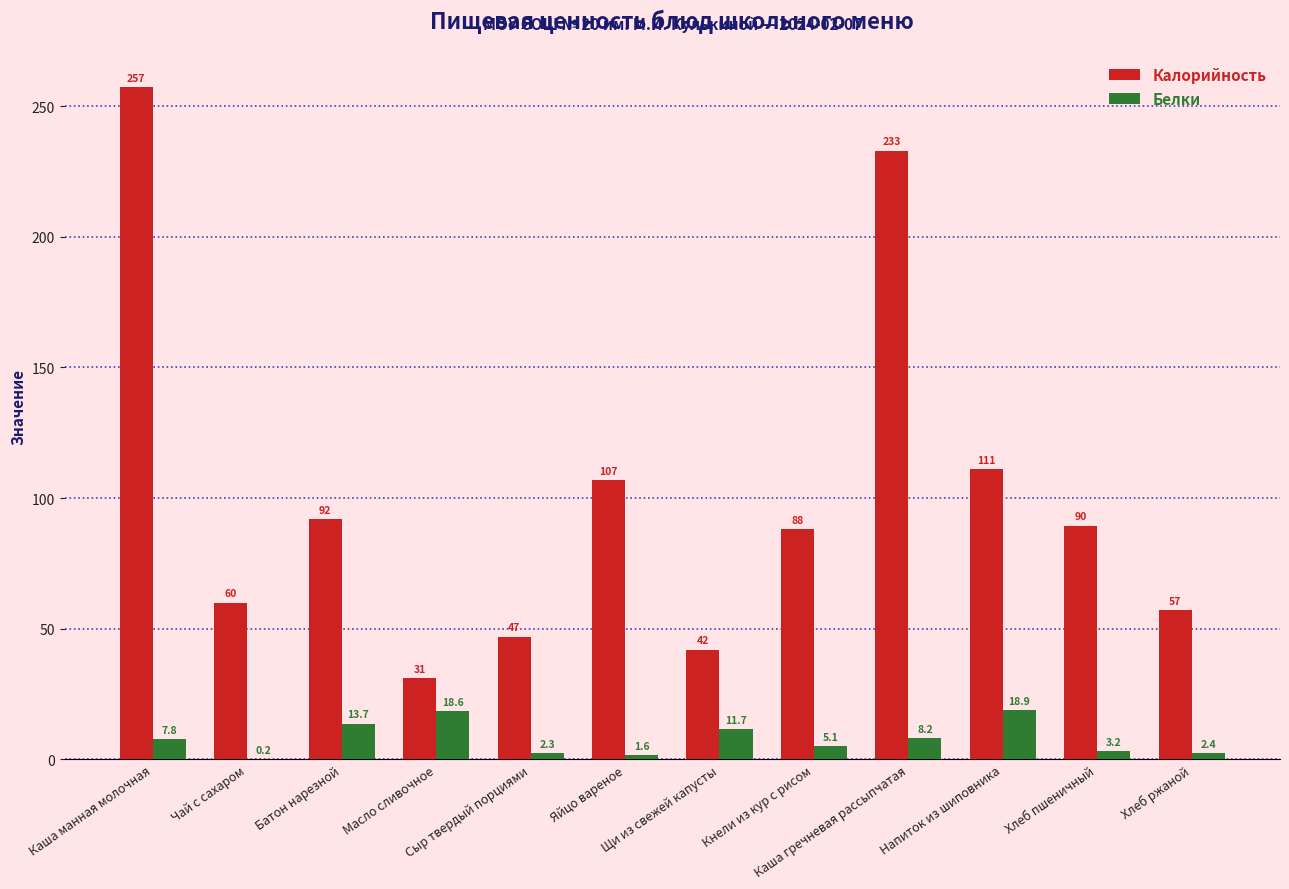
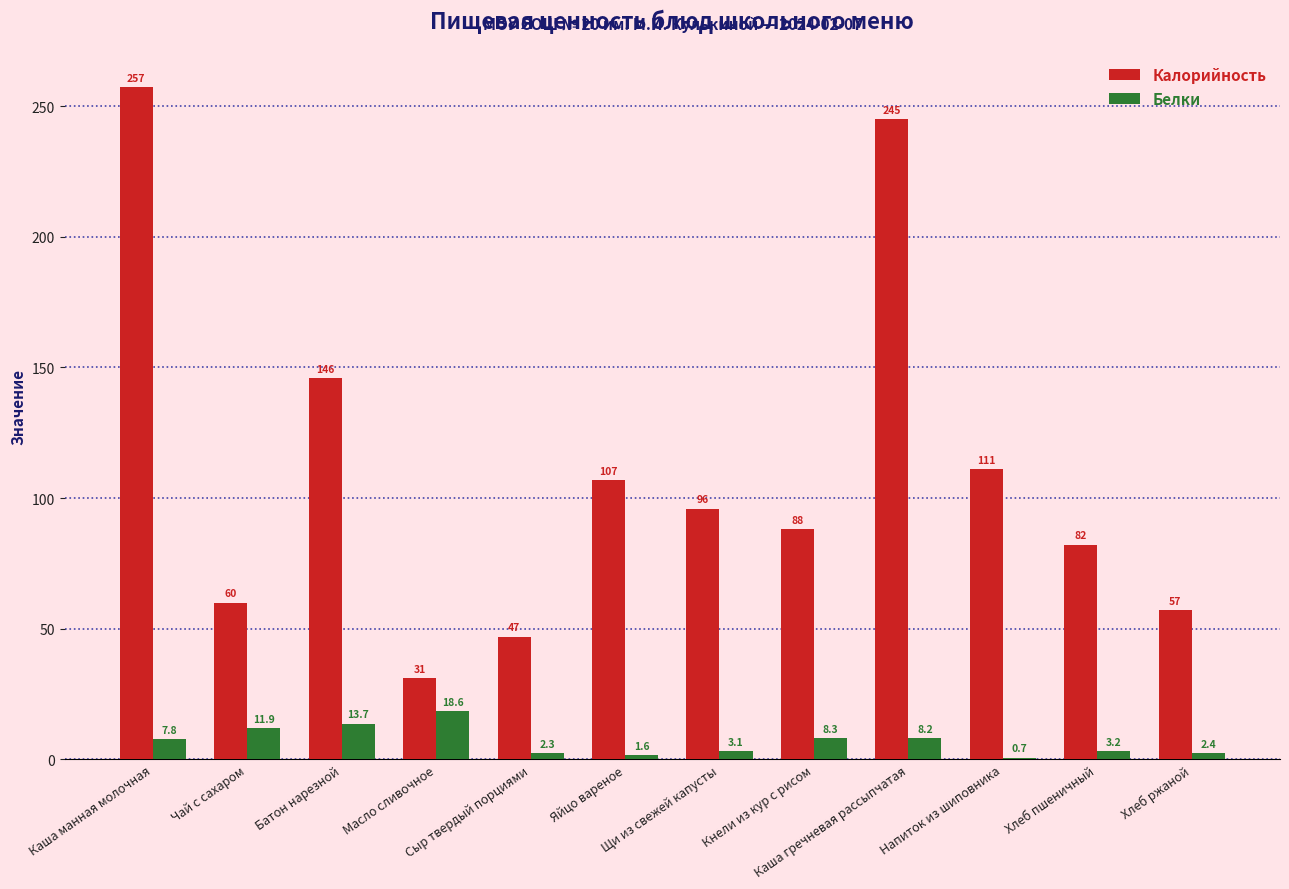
Белки, Чай с сахаром: 0.2 -> 11.9
Калорийность, Батон нарезной: 92 -> 146
Калорийность, Щи из свежей капусты: 42 -> 96
Белки, Щи из свежей капусты: 11.7 -> 3.1
Белки, Кнели из кур с рисом: 5.1 -> 8.3
Калорийность, Каша гречневая рассыпчатая: 233 -> 245
Белки, Напиток из шиповника: 18.9 -> 0.7
Калорийность, Хлеб пшеничный: 90 -> 82
